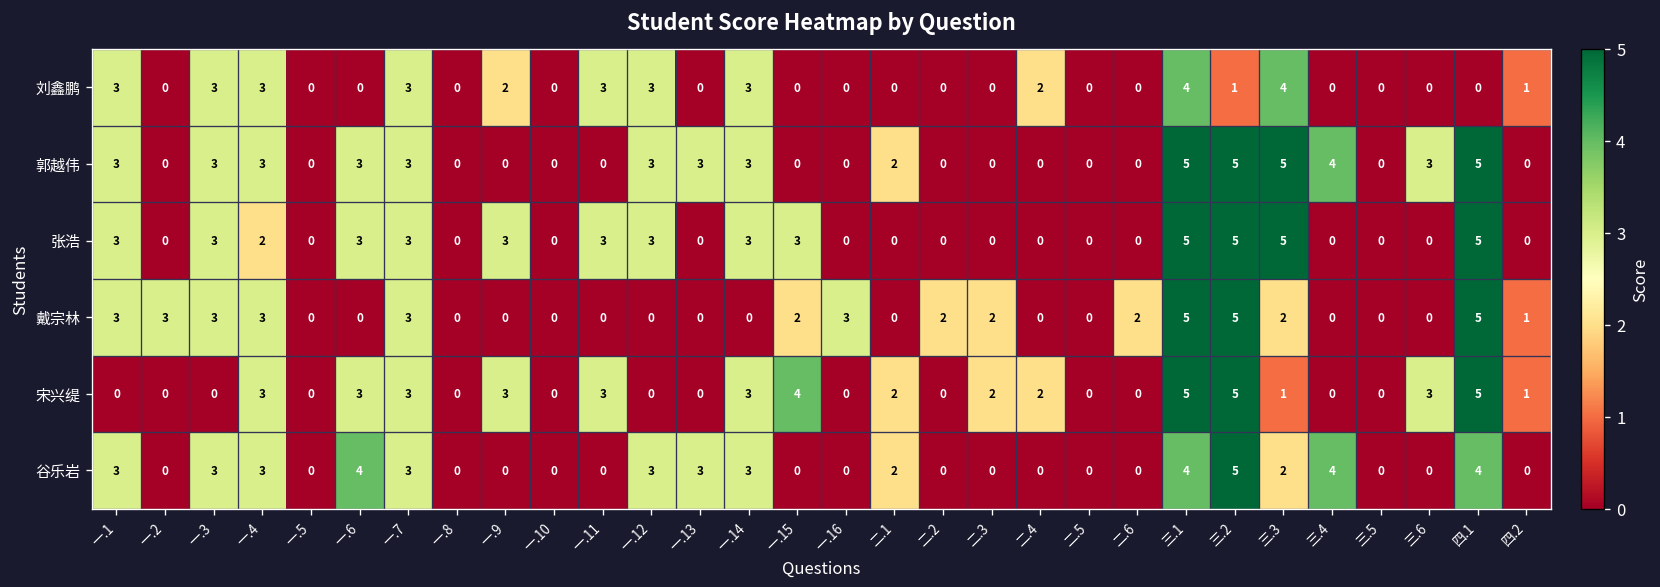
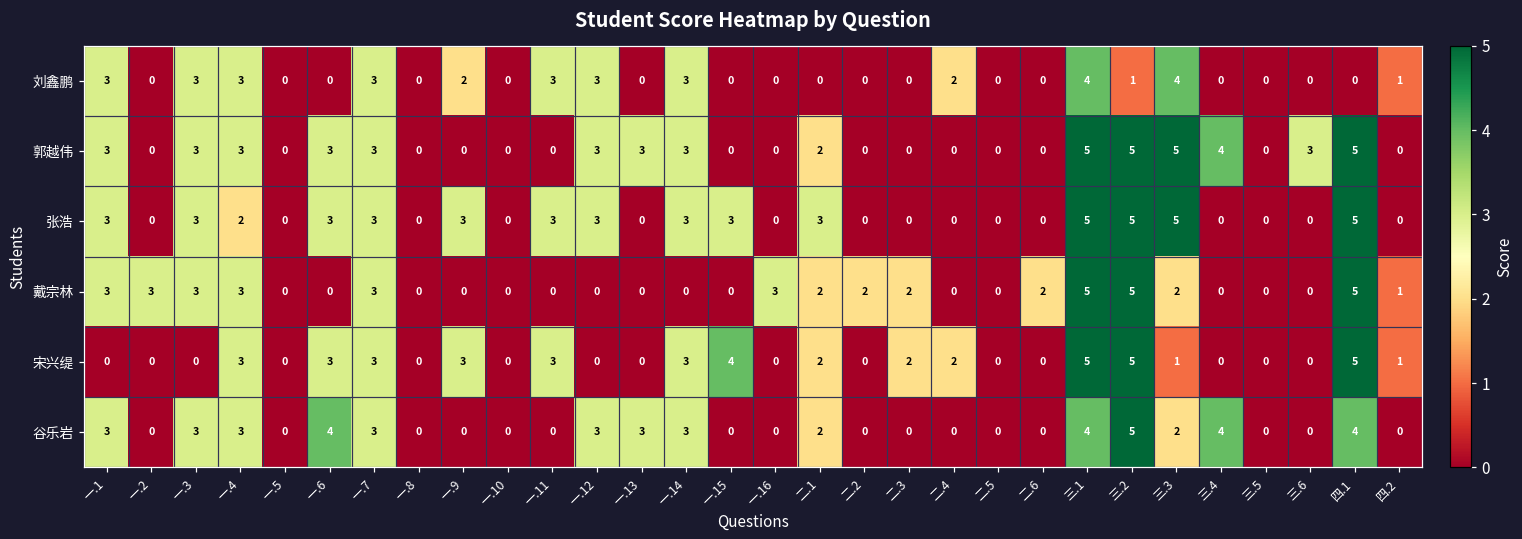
张浩, 二.1: 0 -> 3
戴宗林, 一.15: 2 -> 0
戴宗林, 二.1: 0 -> 2
宋兴缇, 三.6: 3 -> 0
